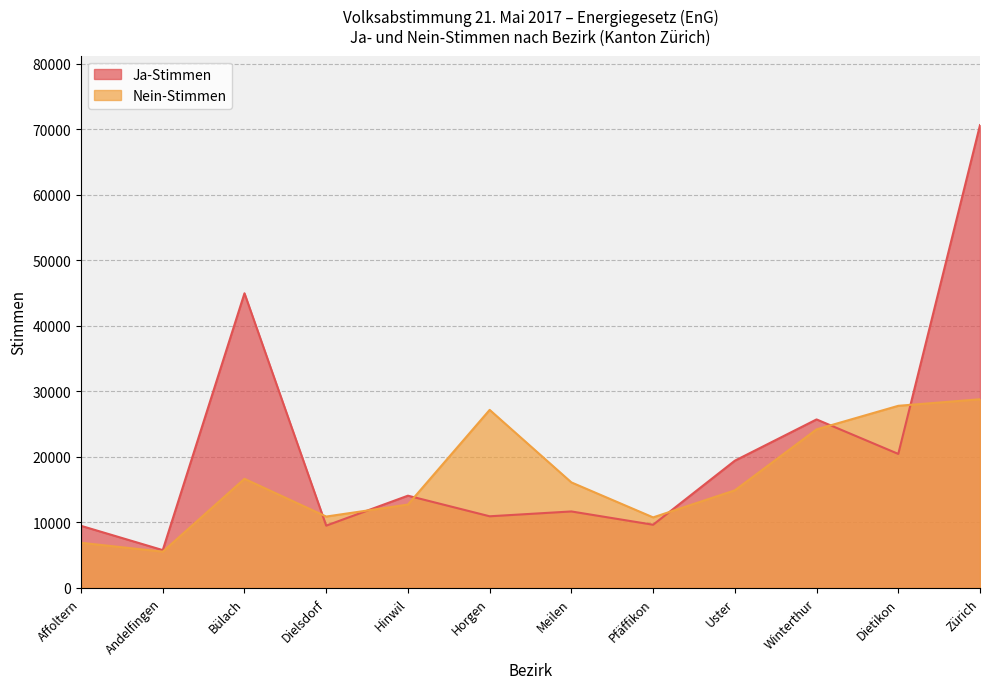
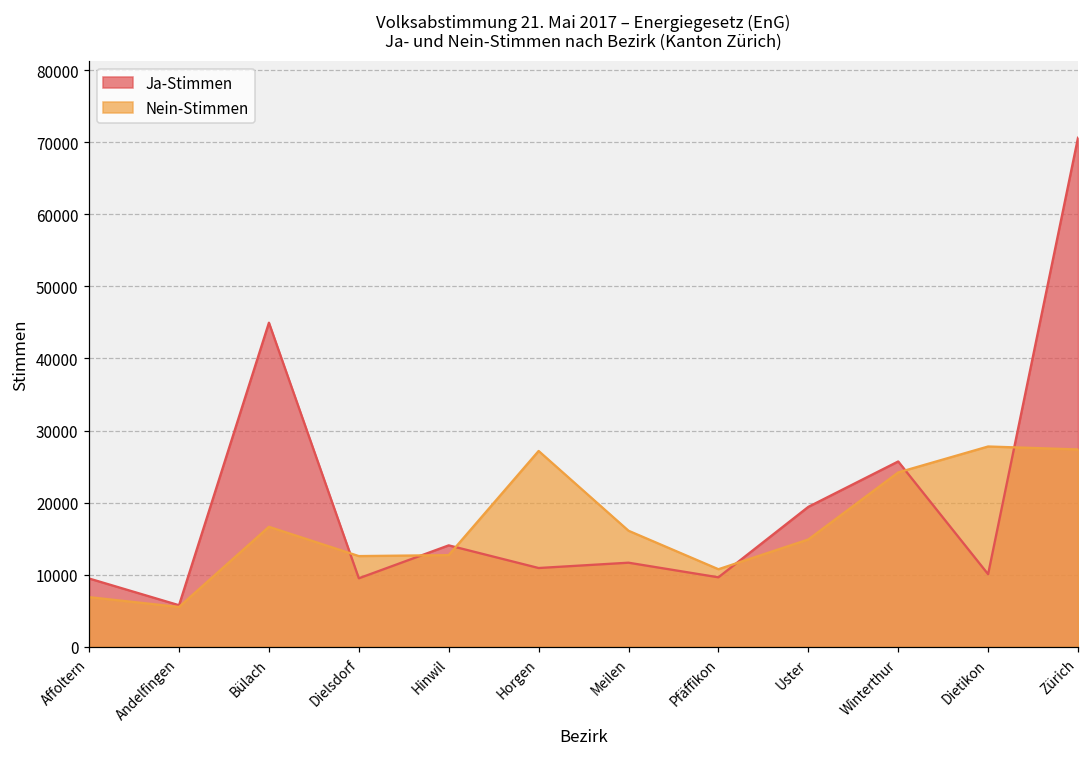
Nein-Stimmen, Dielsdorf: 11000 -> 13000
Ja-Stimmen, Dietikon: 20000 -> 10000
Nein-Stimmen, Zürich: 29000 -> 27000
